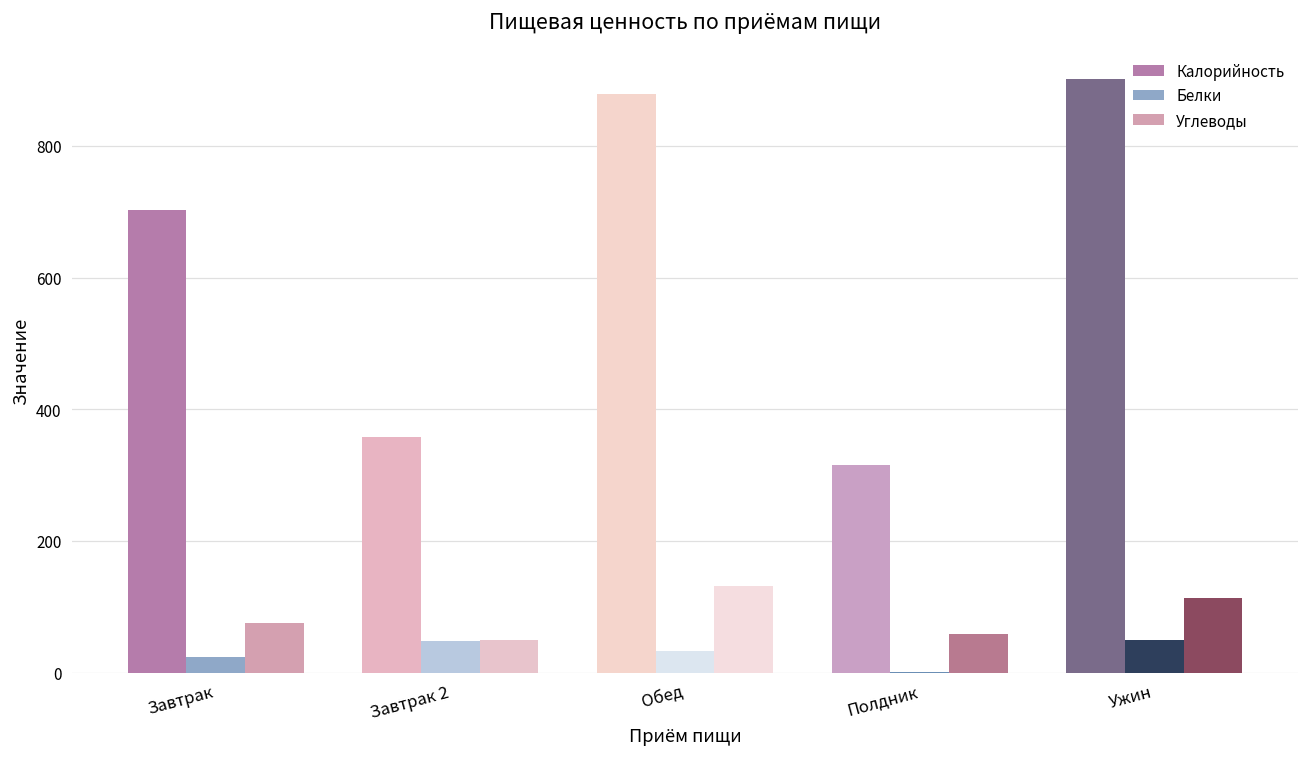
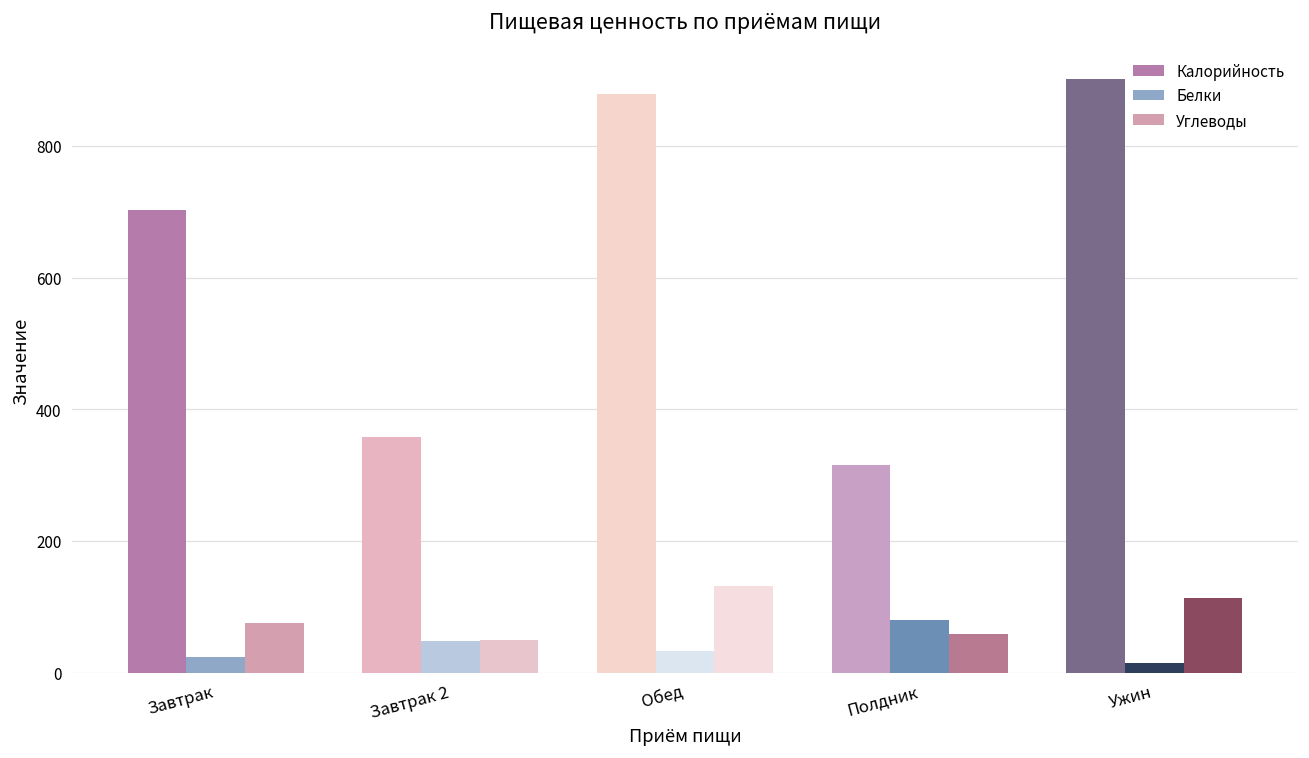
Белки, Полдник: 0 -> 80
Белки, Ужин: 50 -> 20
